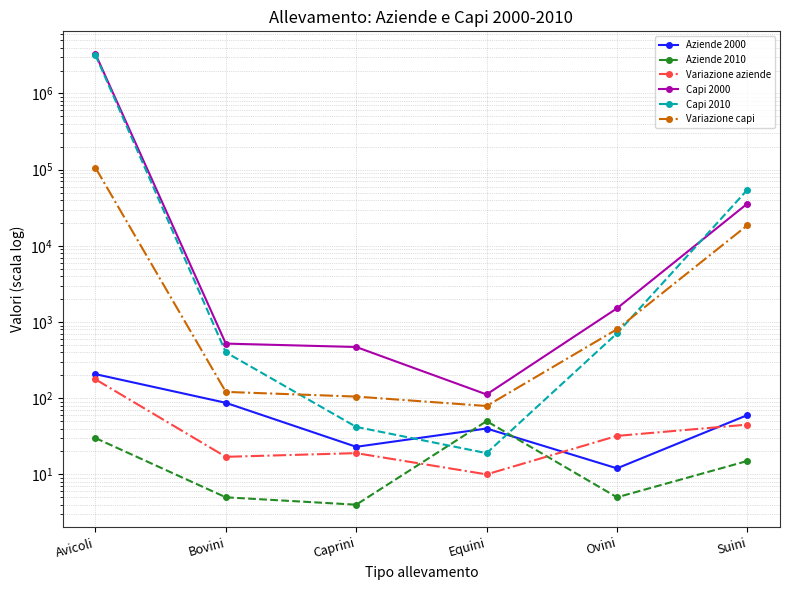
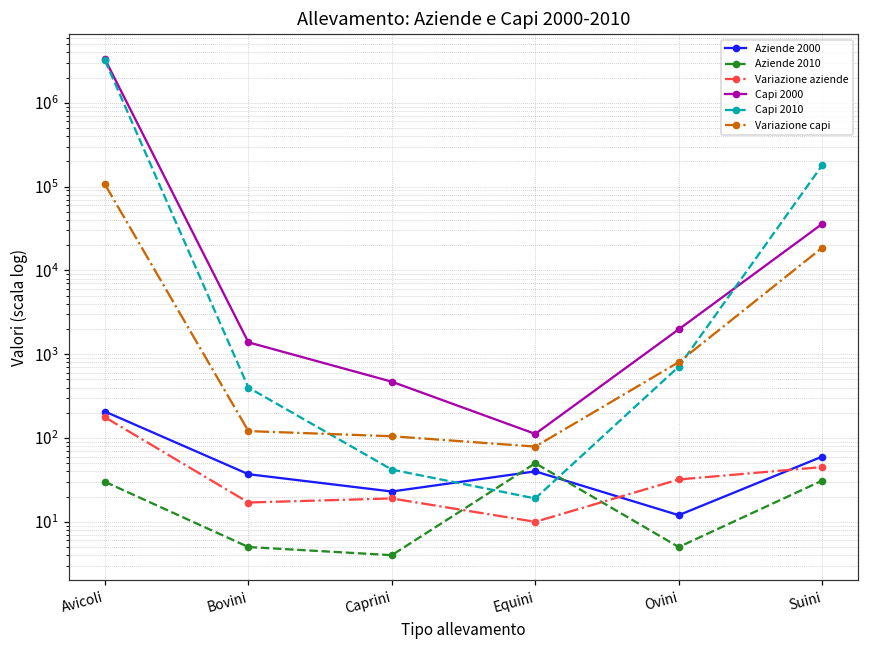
Aziende 2000, Bovini: 90 -> 40
Capi 2000, Bovini: 500 -> 1400
Capi 2000, Ovini: 1500 -> 2000
Aziende 2010, Suini: 15 -> 31
Capi 2010, Suini: 50000 -> 180000
